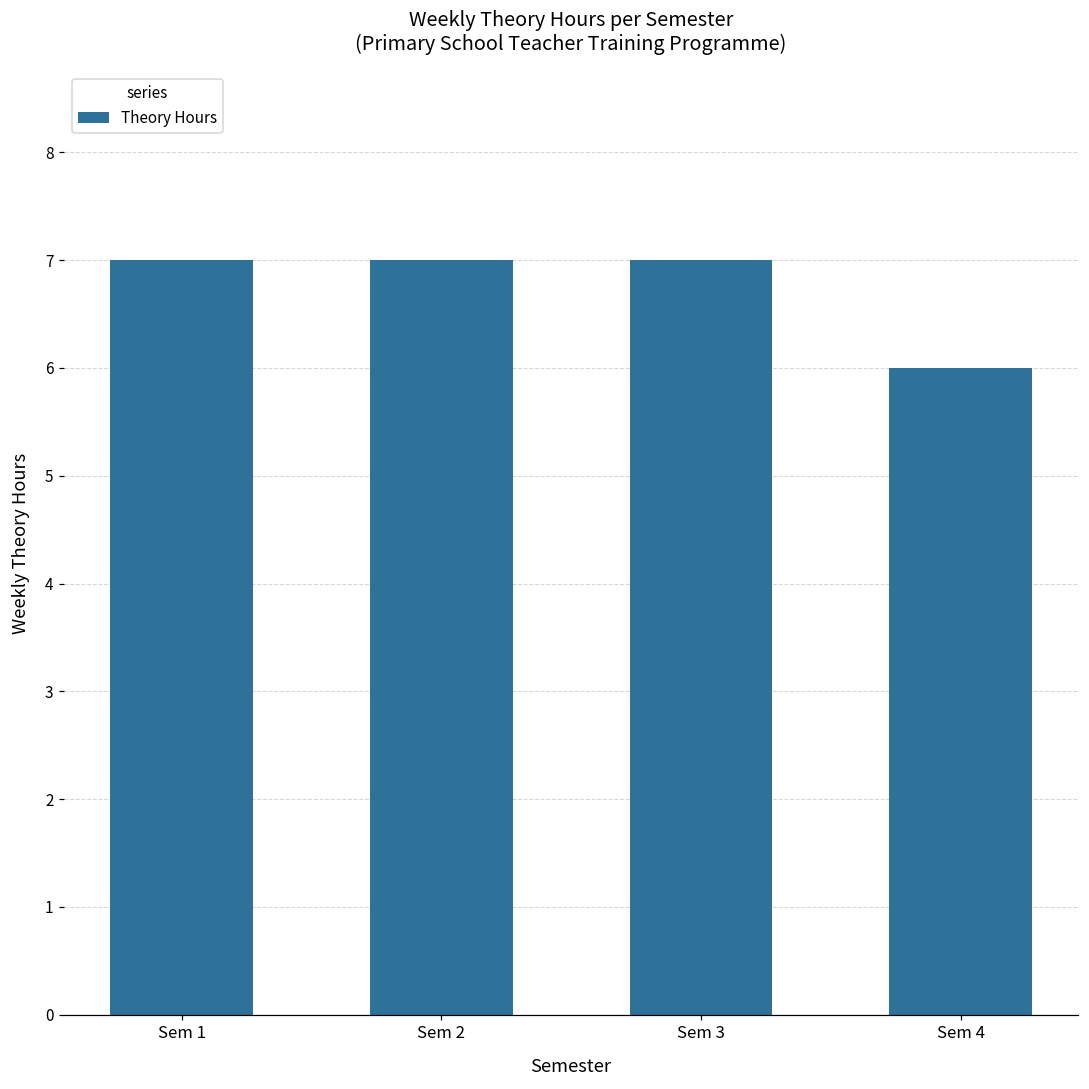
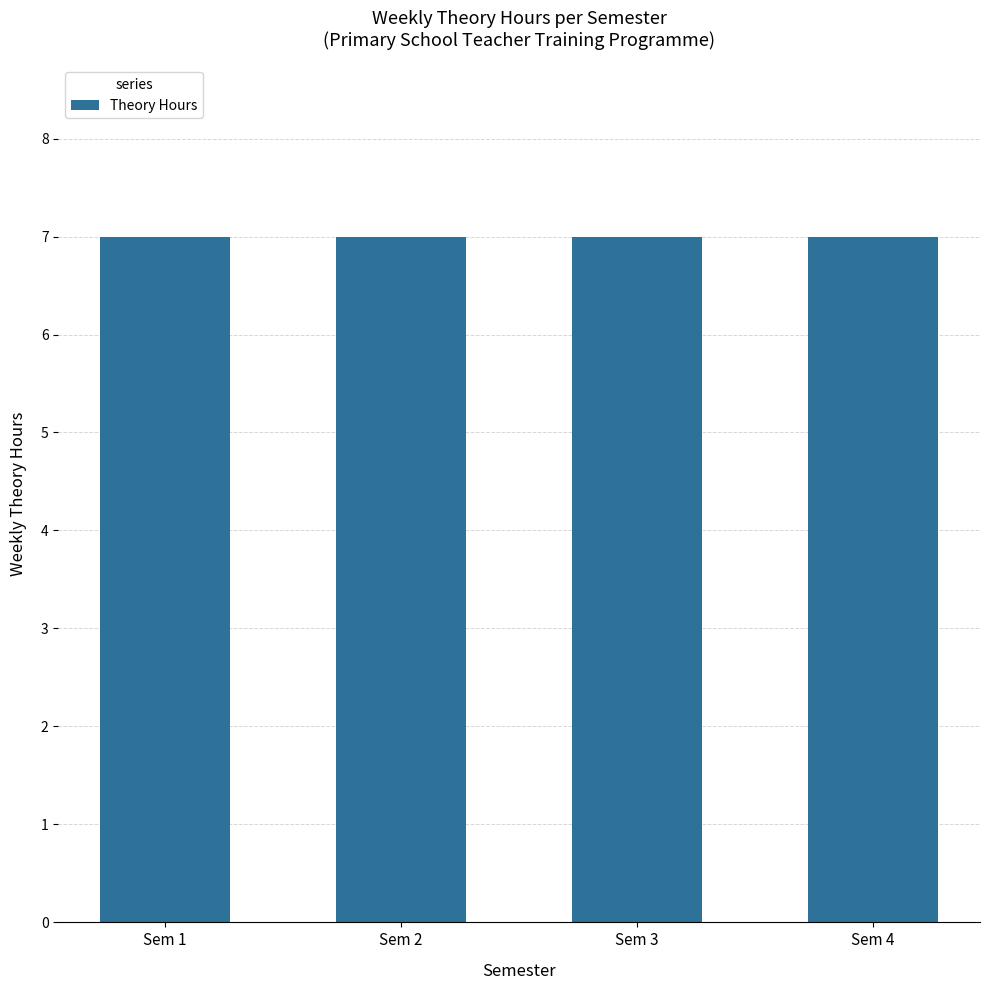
Sem 4: 6 -> 7
